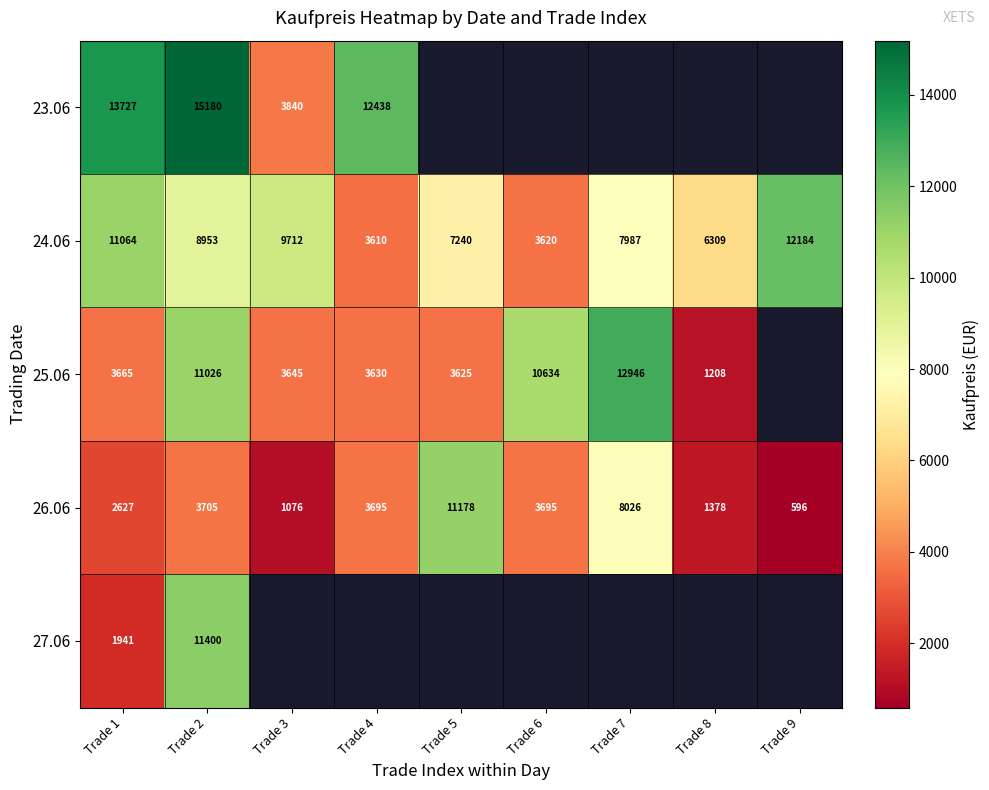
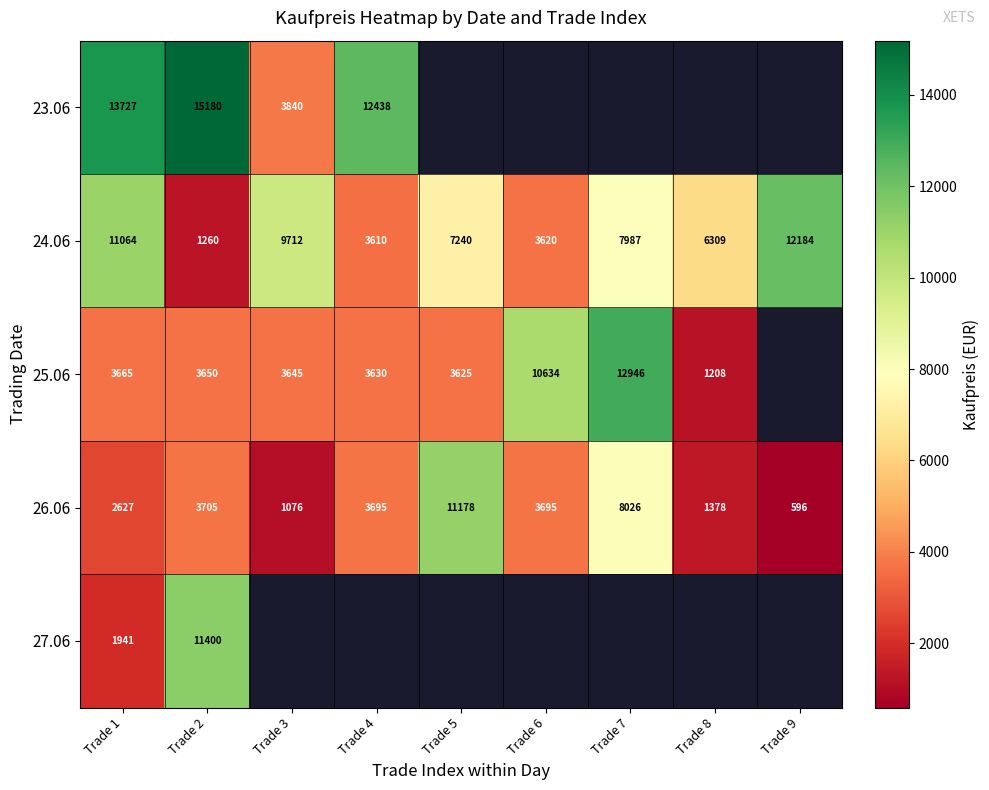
24.06, Trade 2: 8953 -> 1260
25.06, Trade 2: 11026 -> 3650
